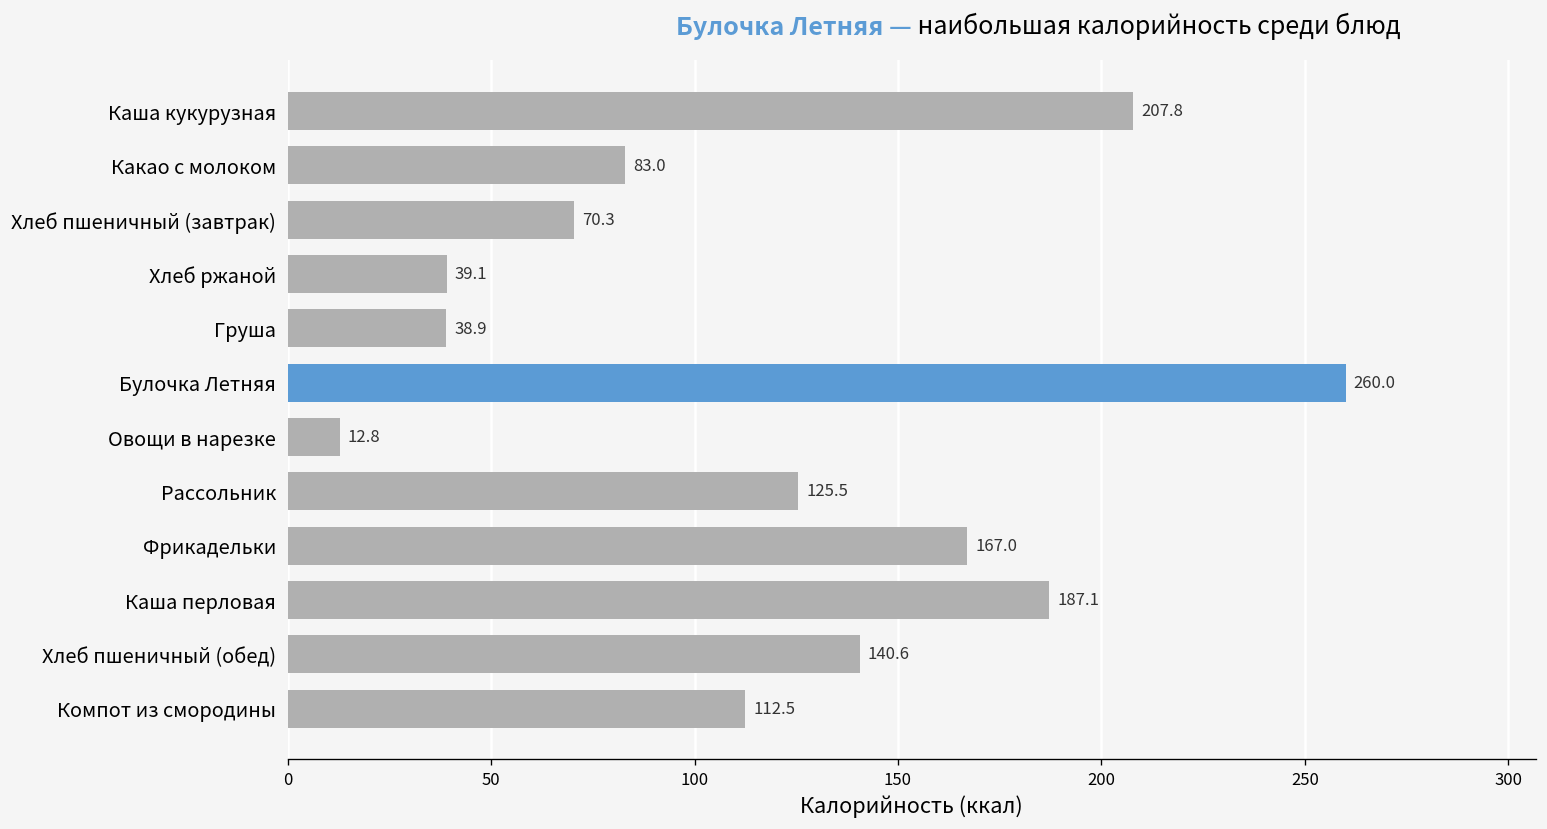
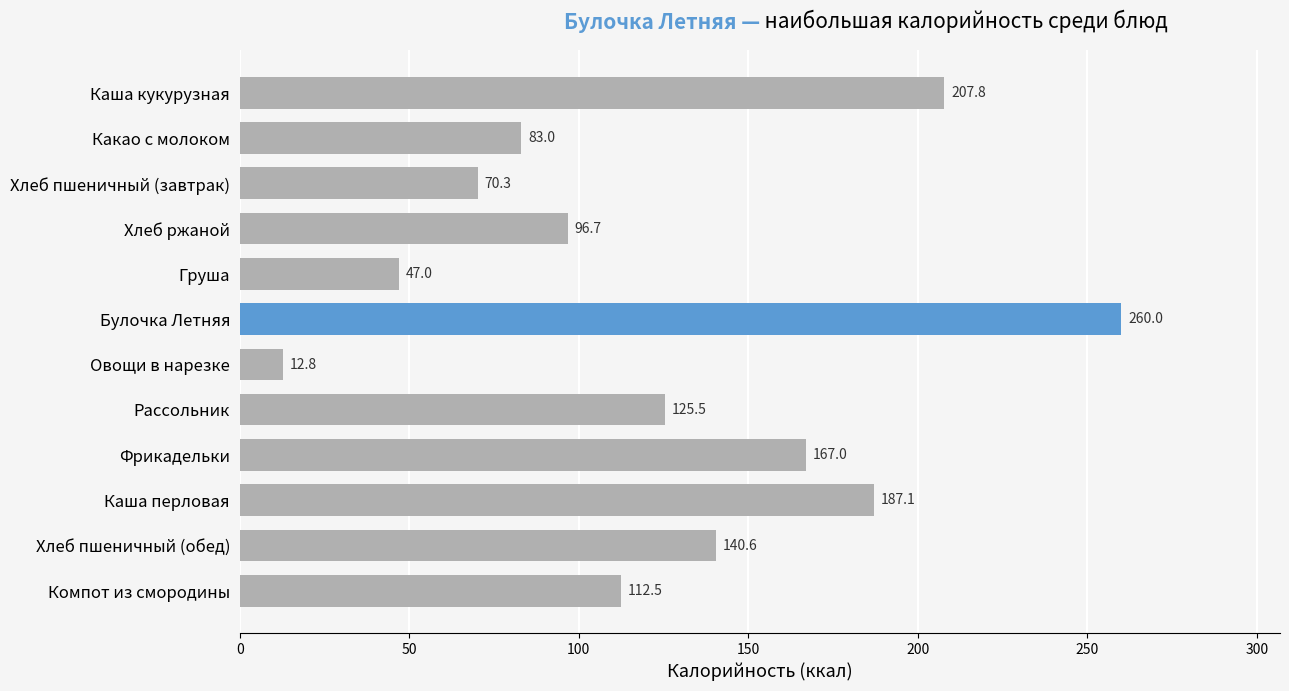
Хлеб ржаной: 39.1 -> 96.7
Груша: 38.9 -> 47.0
